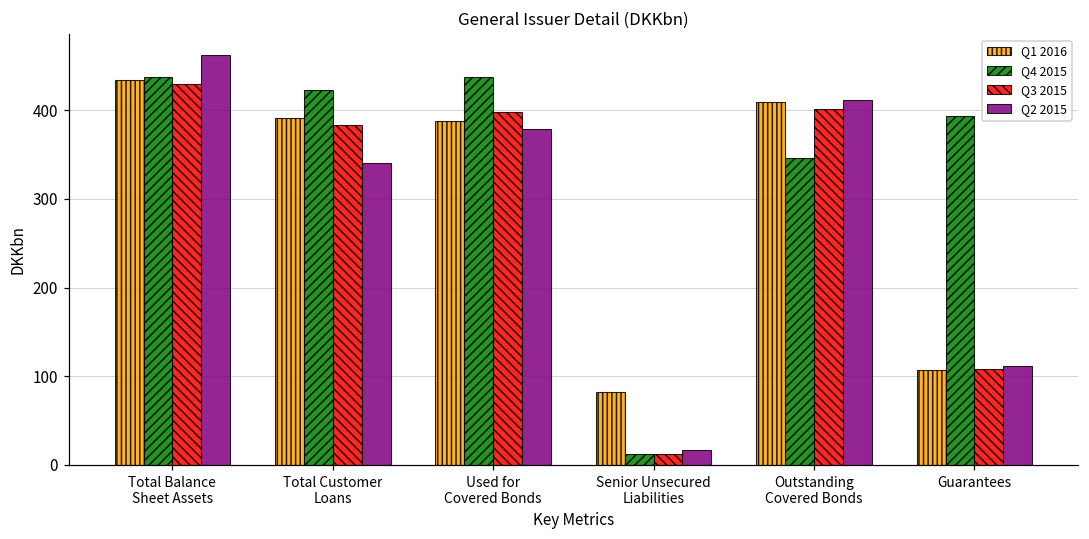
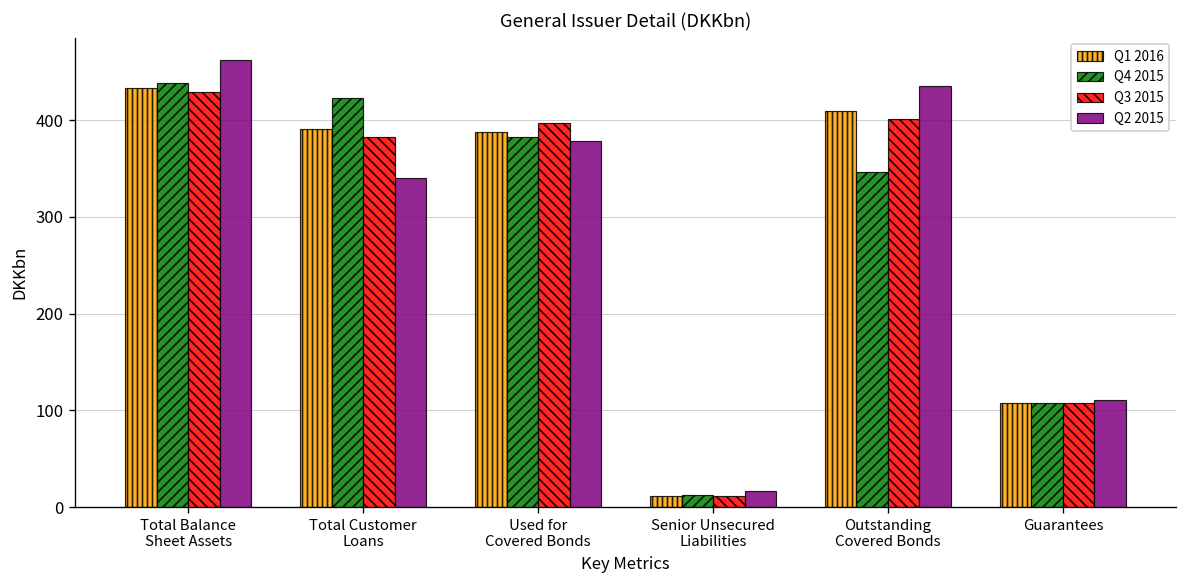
Q4 2015, Used for Covered Bonds: 440 -> 380
Q1 2016, Senior Unsecured Liabilities: 80 -> 10
Q2 2015, Outstanding Covered Bonds: 410 -> 440
Q4 2015, Guarantees: 390 -> 110
